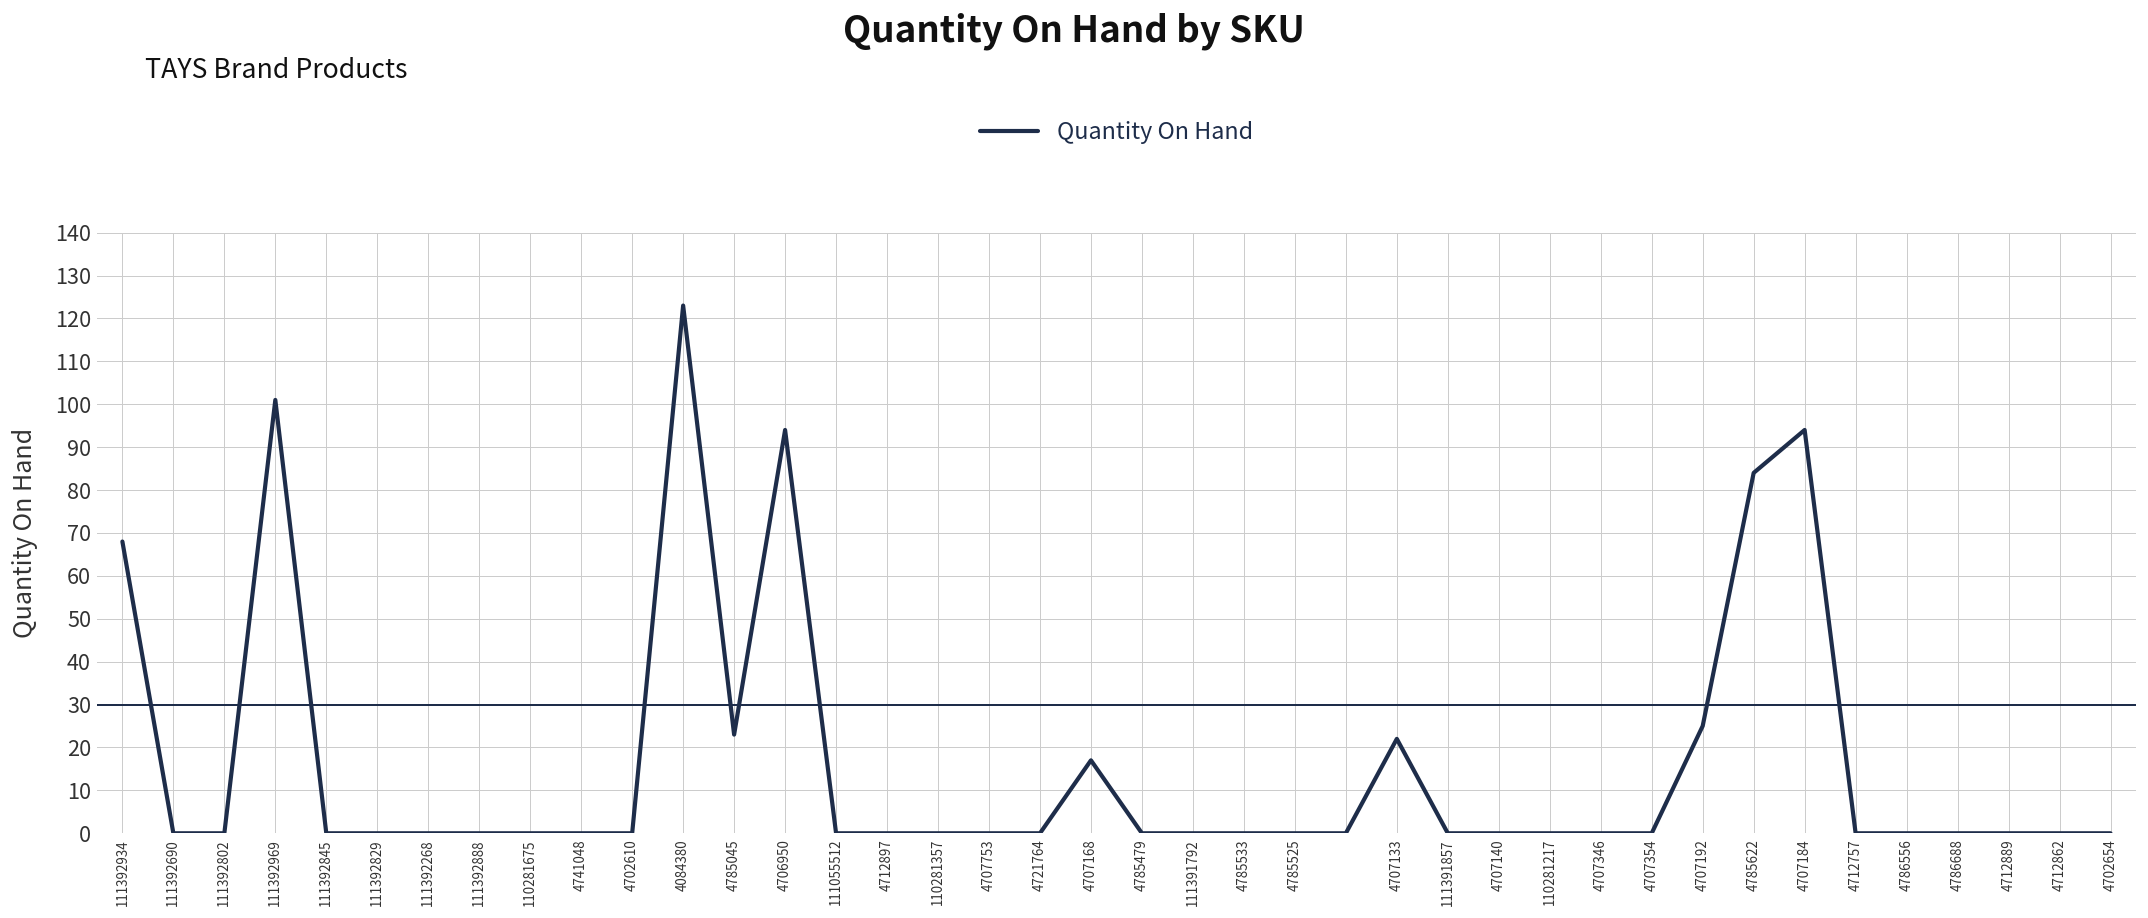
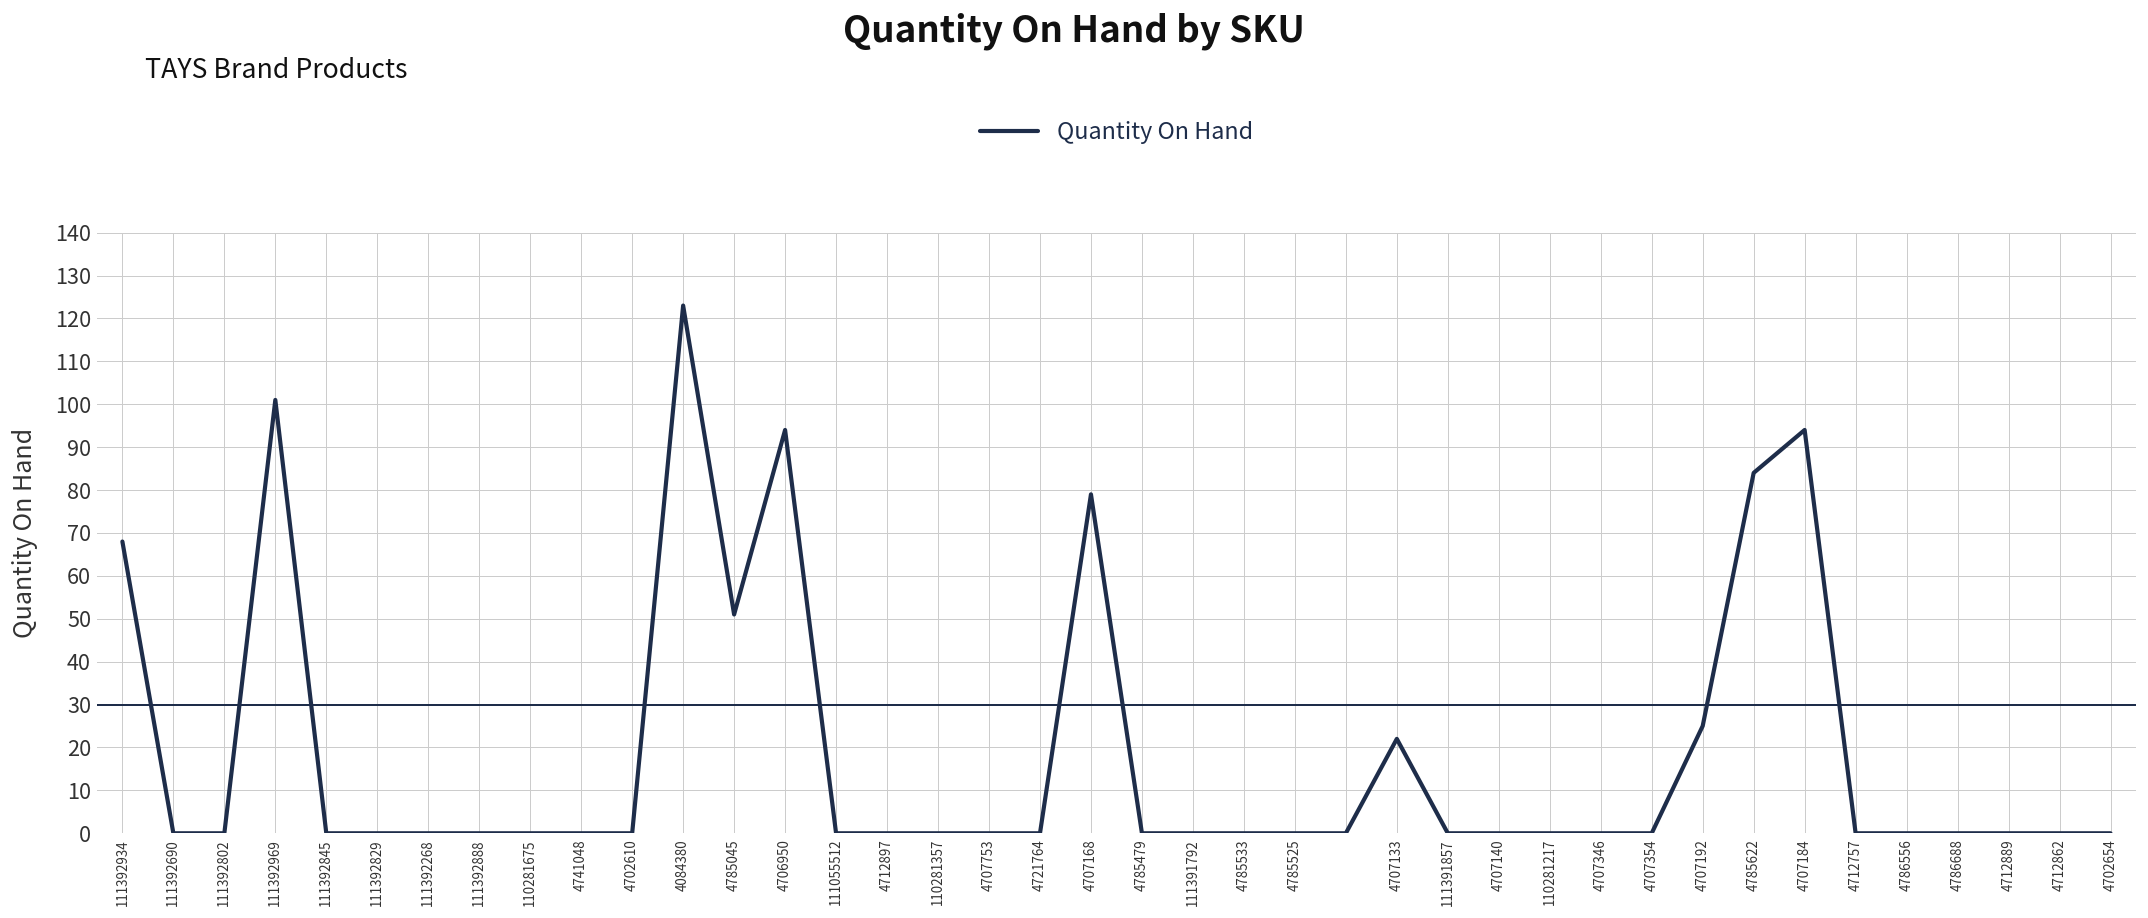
4785045: 23 -> 51
4707168: 17 -> 79
